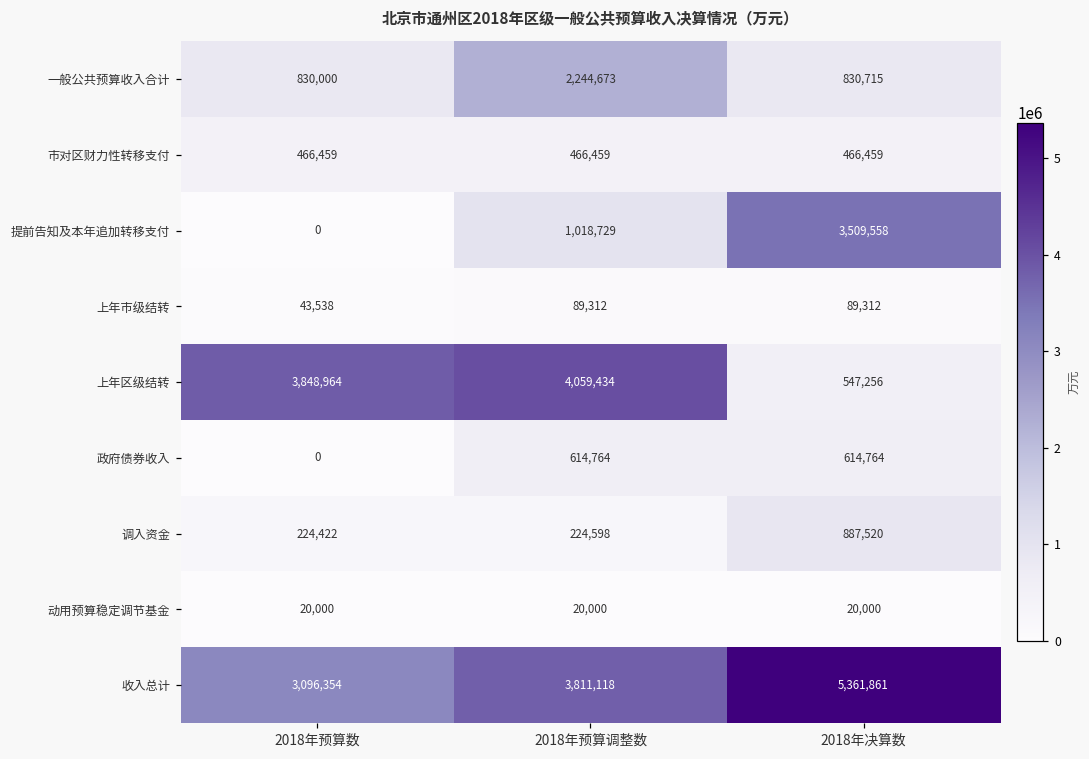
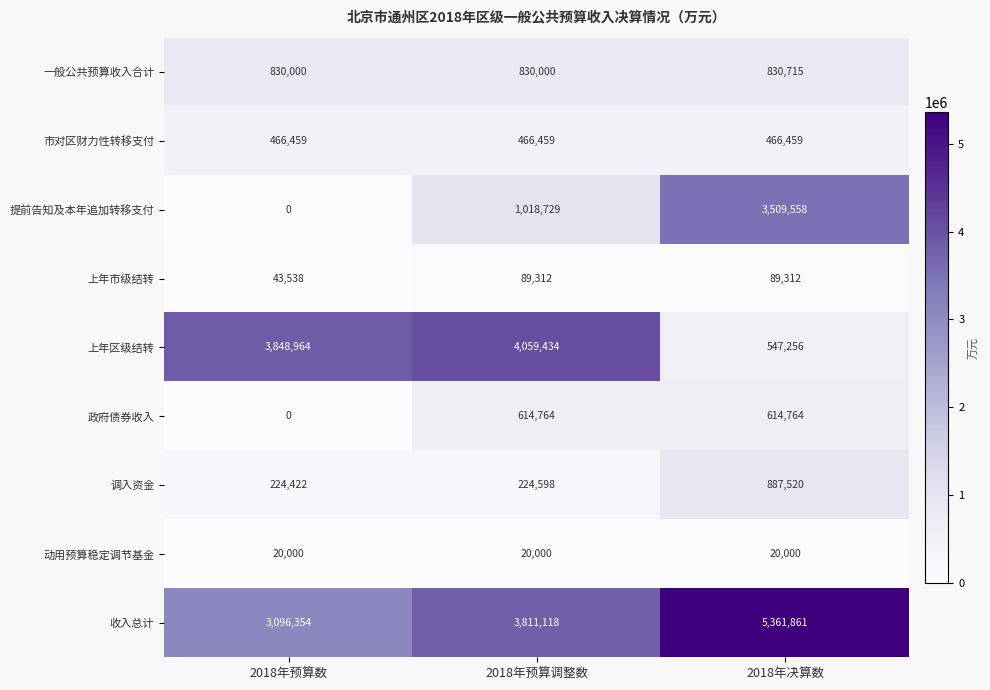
一般公共预算收入合计, 2018年预算调整数: 2,244,673 -> 830,000
